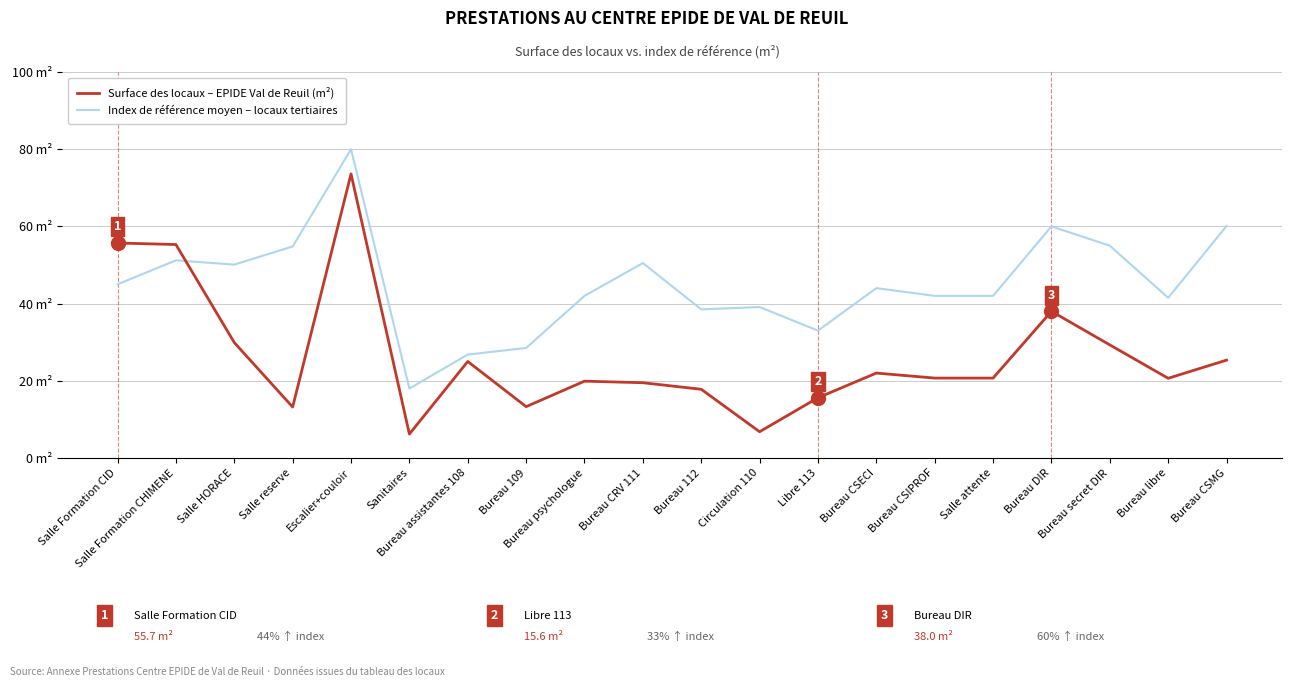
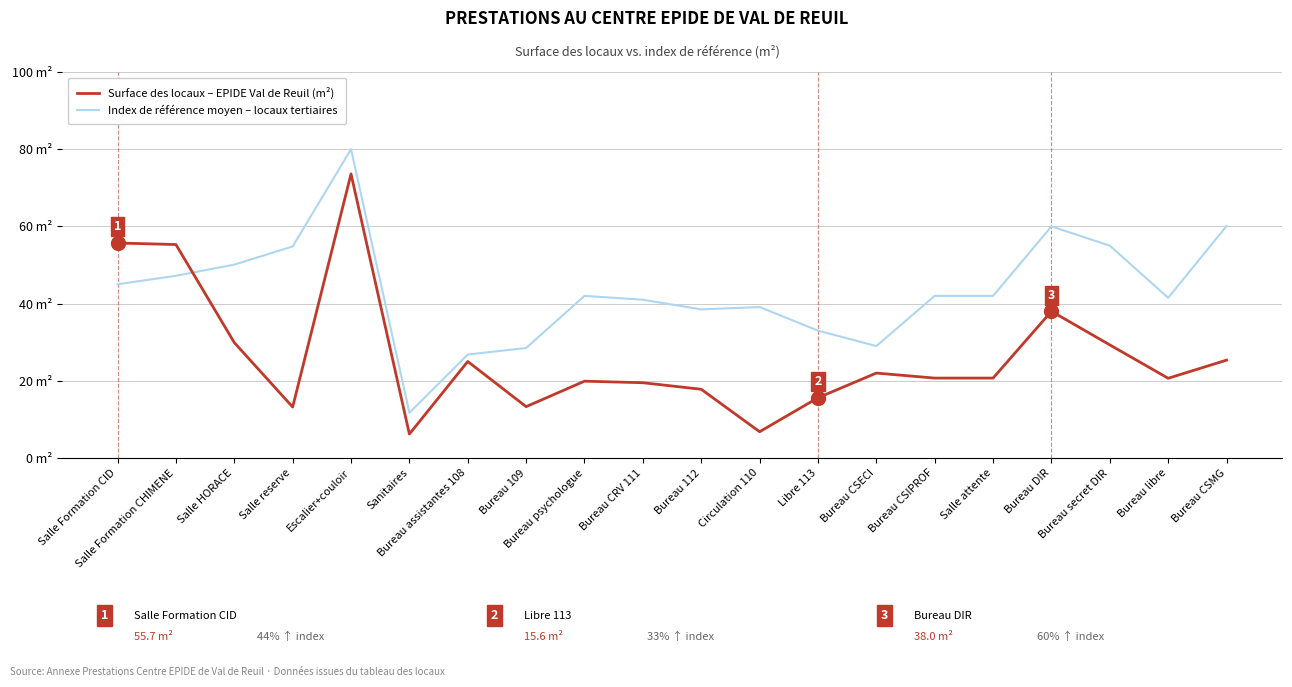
Index de référence moyen – locaux tertiaires, Salle Formation CHIMENE: 51 m² -> 47 m²
Index de référence moyen – locaux tertiaires, Sanitaires: 18 m² -> 12 m²
Index de référence moyen – locaux tertiaires, Bureau CRV 111: 51 m² -> 41 m²
Index de référence moyen – locaux tertiaires, Bureau CSECI: 44 m² -> 29 m²
